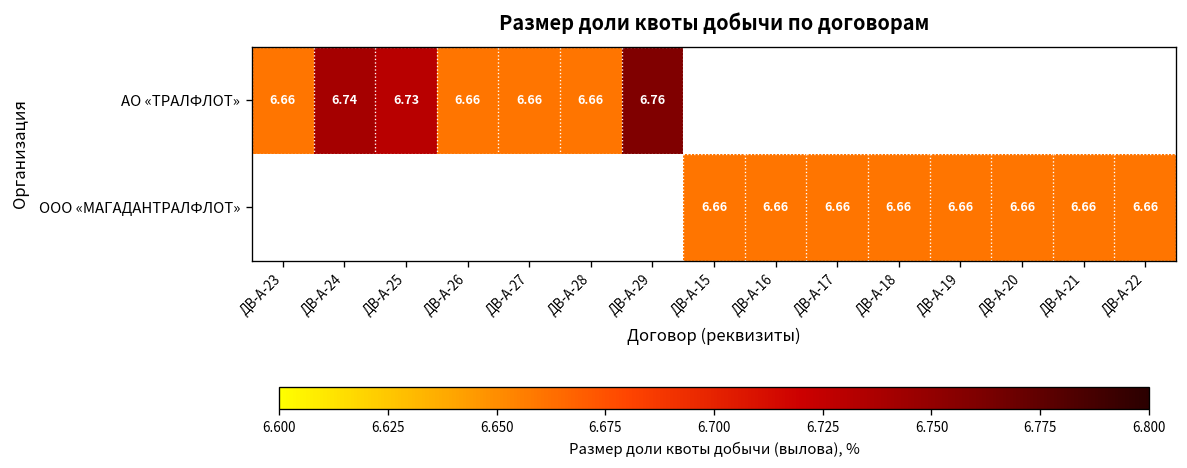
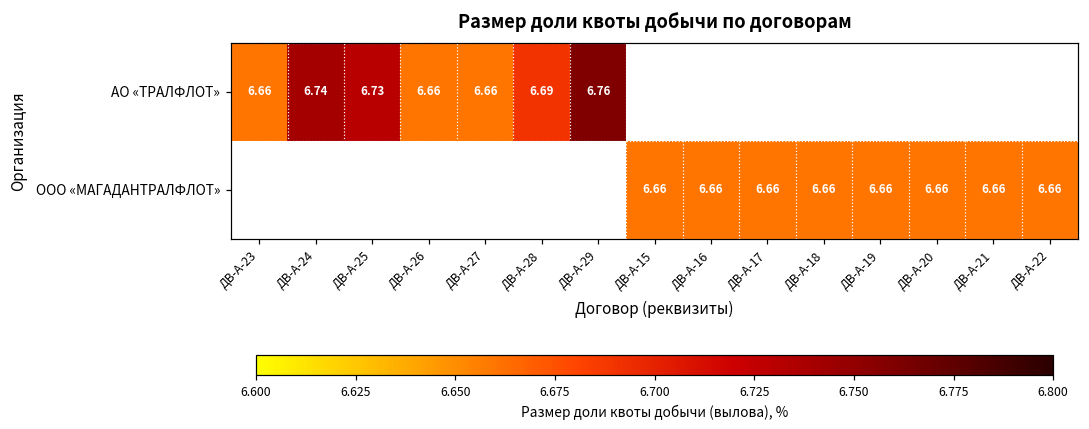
АО «ТРАЛФЛОТ», ДВ-А-28: 6.66 -> 6.69
